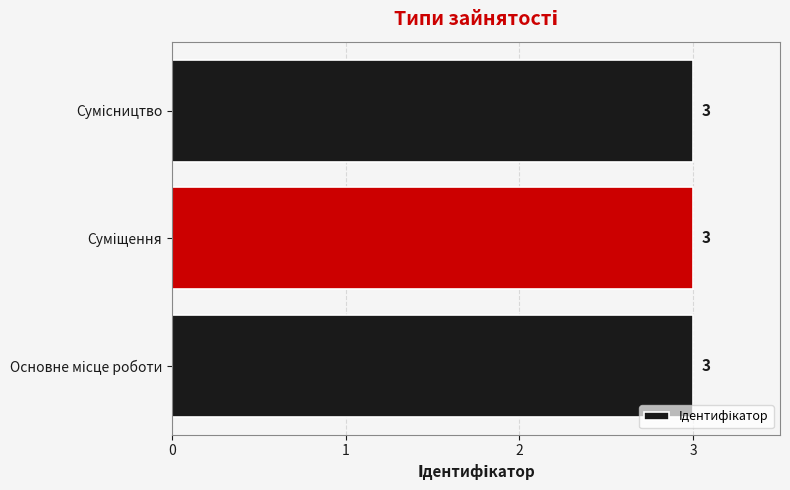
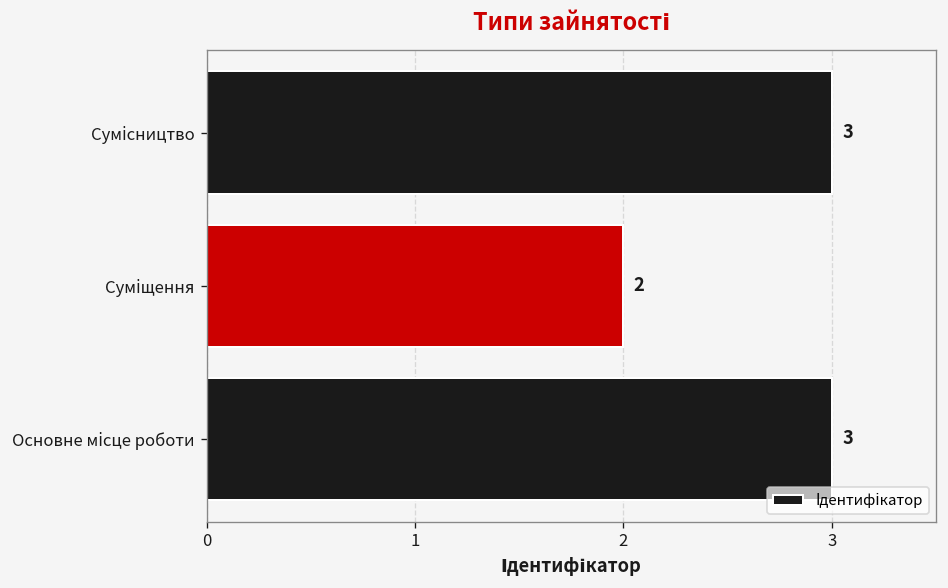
Суміщення: 3 -> 2
